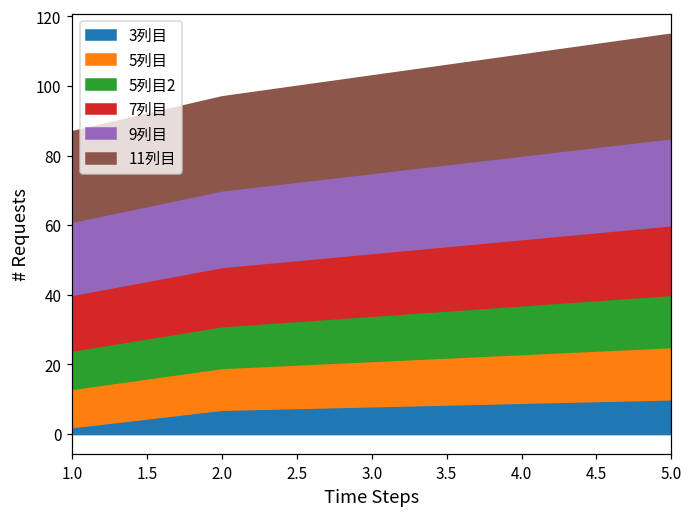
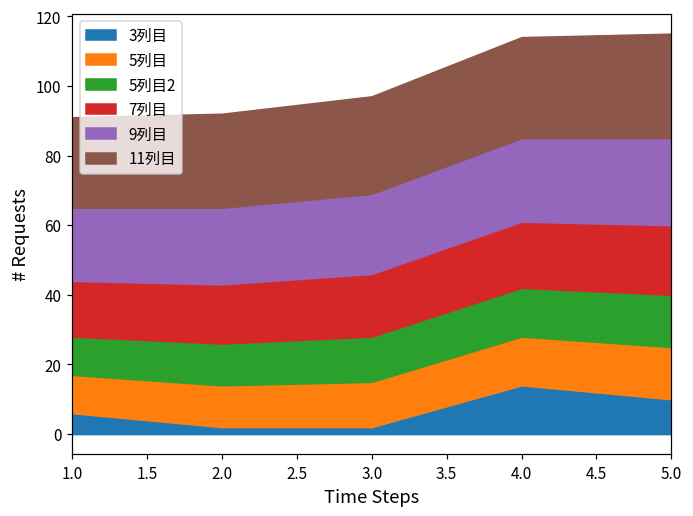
3列目, 1.0: 2 -> 6
3列目, 2.0: 7 -> 2
3列目, 3.0: 8 -> 2
3列目, 4.0: 9 -> 14
